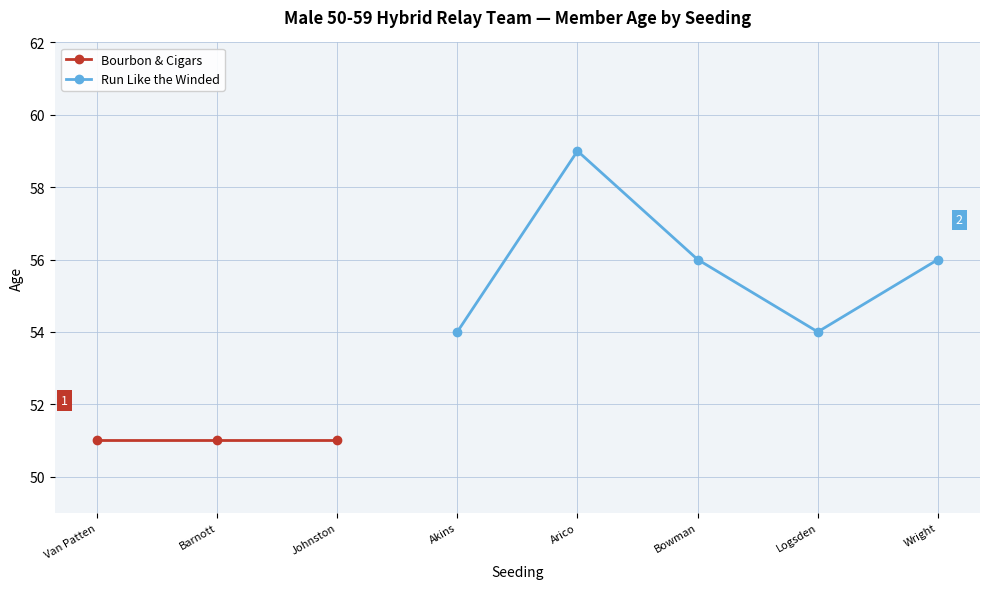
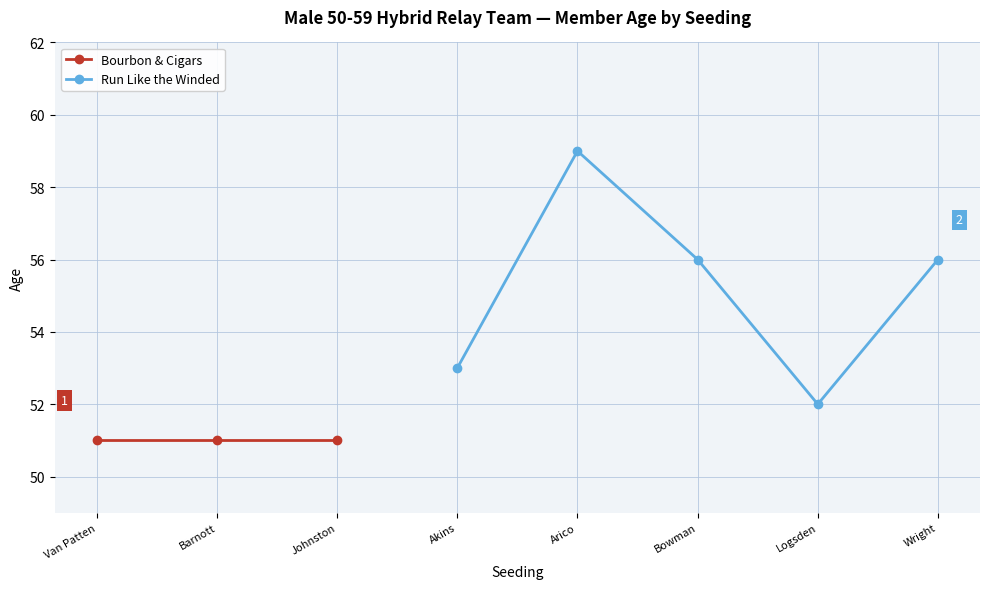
Run Like the Winded, Akins: 54 -> 53
Run Like the Winded, Logsden: 54 -> 52
